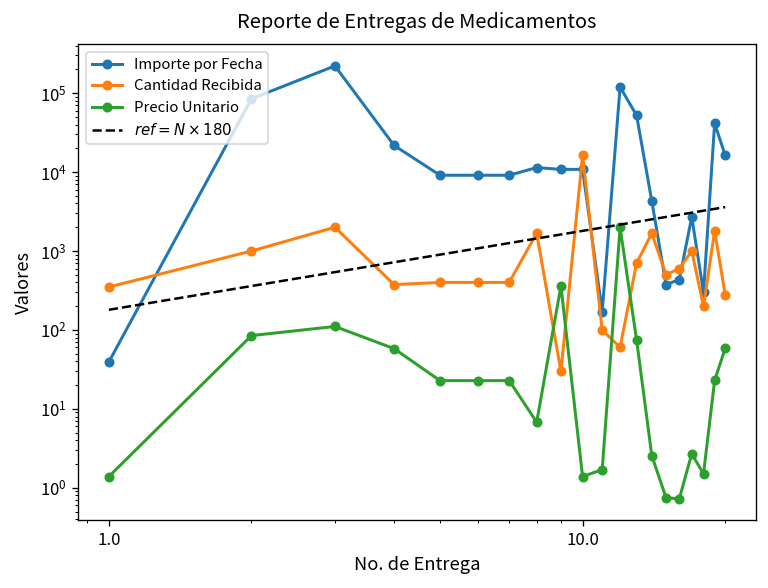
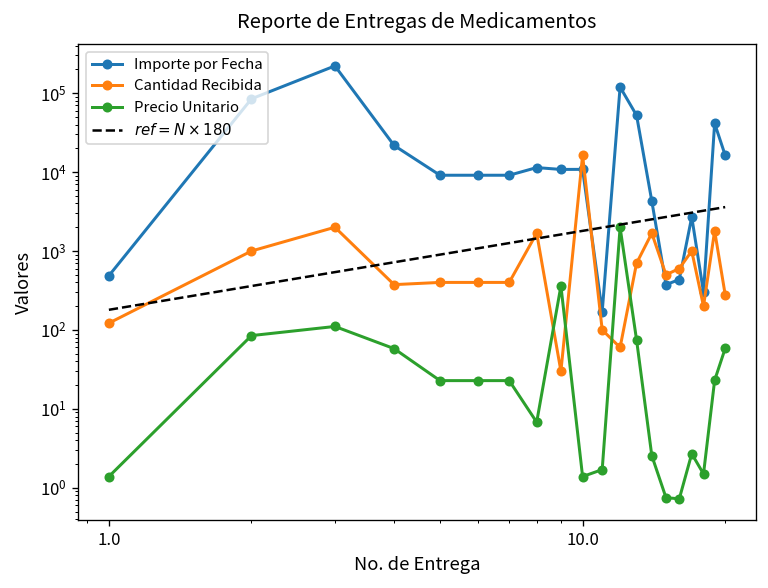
Importe por Fecha, 1.0: 40 -> 500
Cantidad Recibida, 1.0: 400 -> 120
